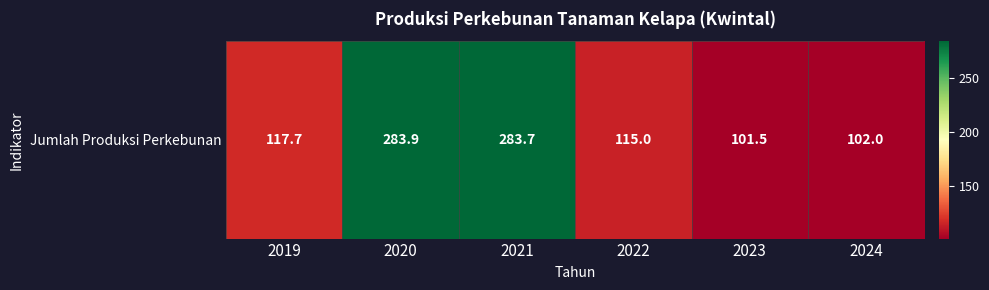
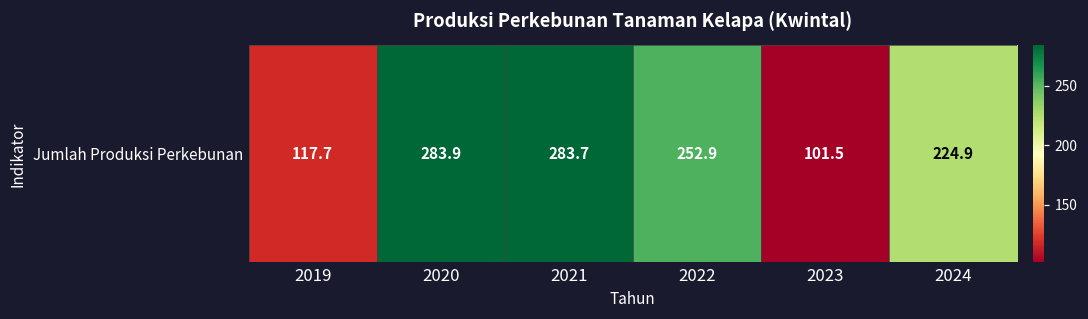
Jumlah Produksi Perkebunan, 2022: 115.0 -> 252.9
Jumlah Produksi Perkebunan, 2024: 102.0 -> 224.9
